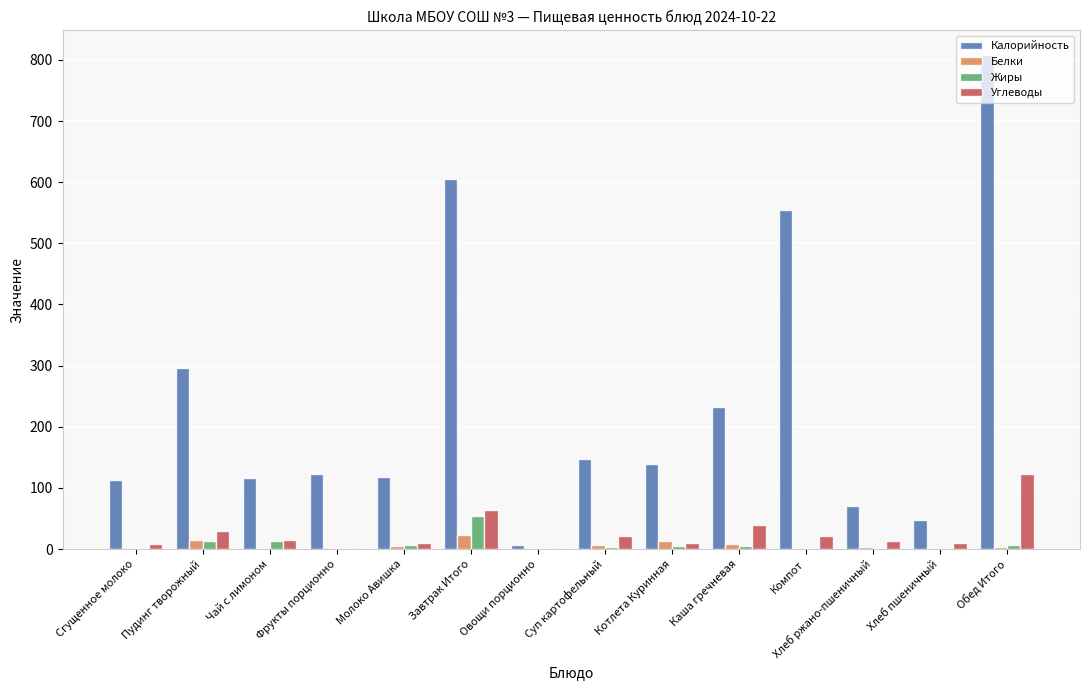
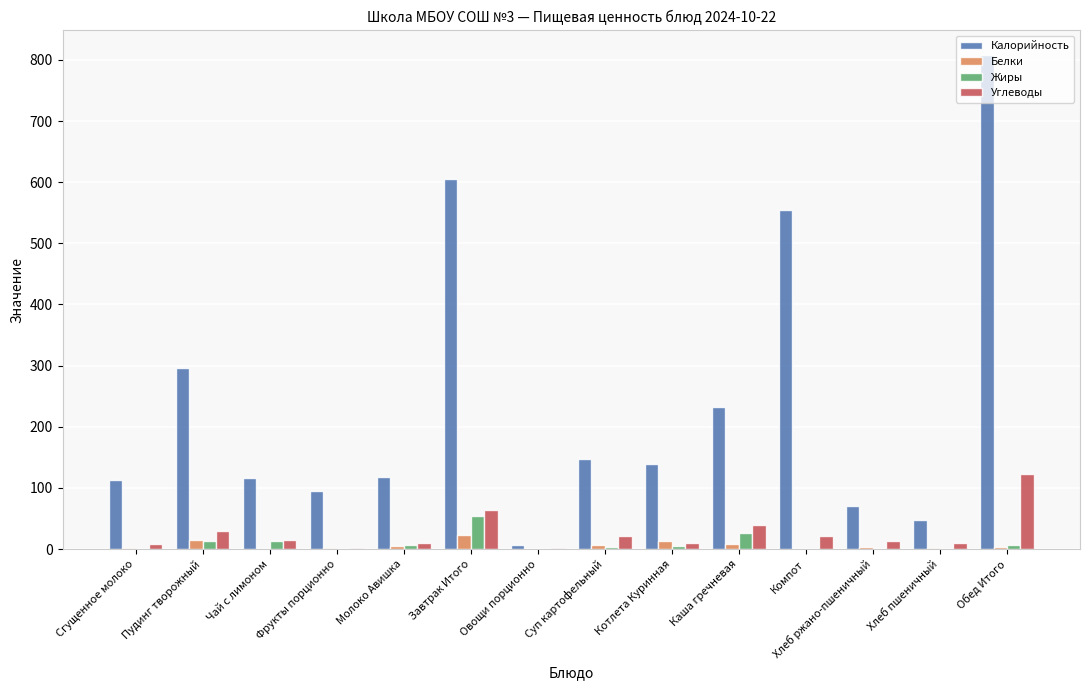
Калорийность, Фрукты порционно: 120 -> 90
Жиры, Каша гречневая: 10 -> 30
